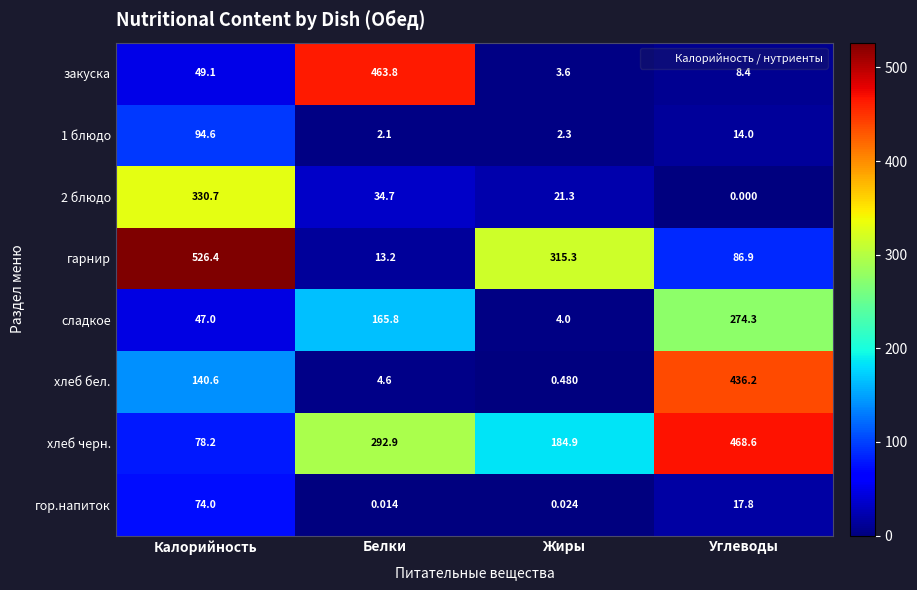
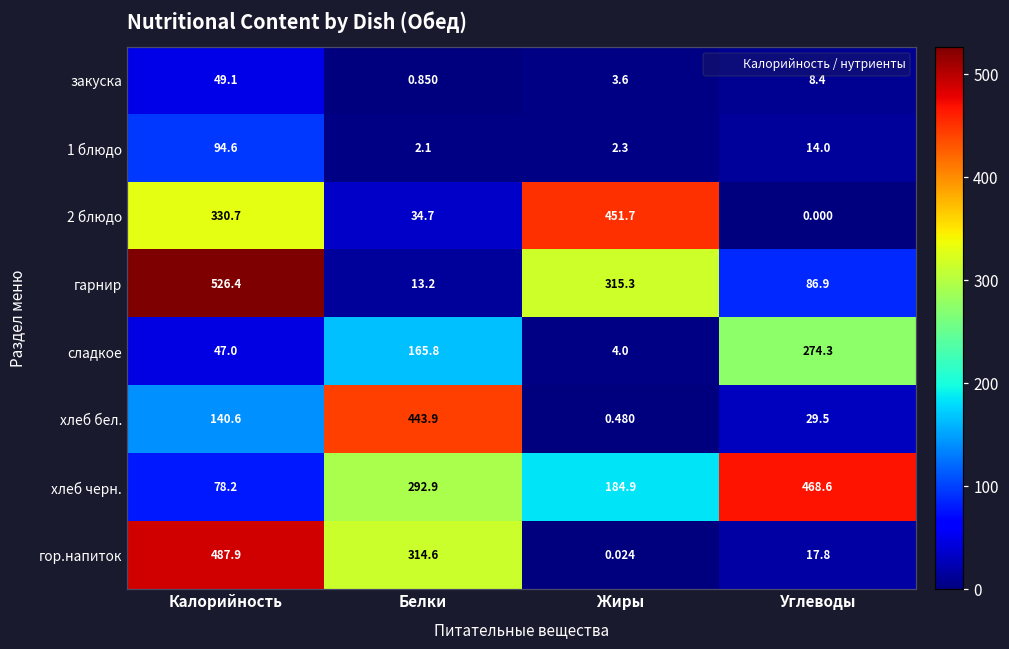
закуска, Белки: 463.8 -> 0.850
2 блюдо, Жиры: 21.3 -> 451.7
хлеб бел., Белки: 4.6 -> 443.9
хлеб бел., Углеводы: 436.2 -> 29.5
гор.напиток, Калорийность: 74.0 -> 487.9
гор.напиток, Белки: 0.014 -> 314.6
